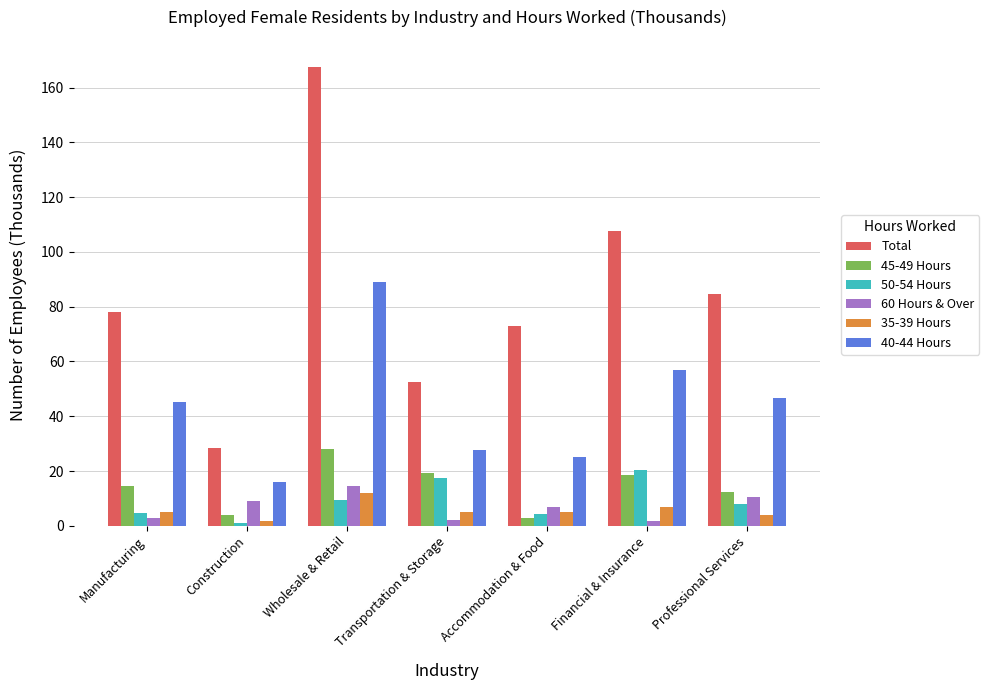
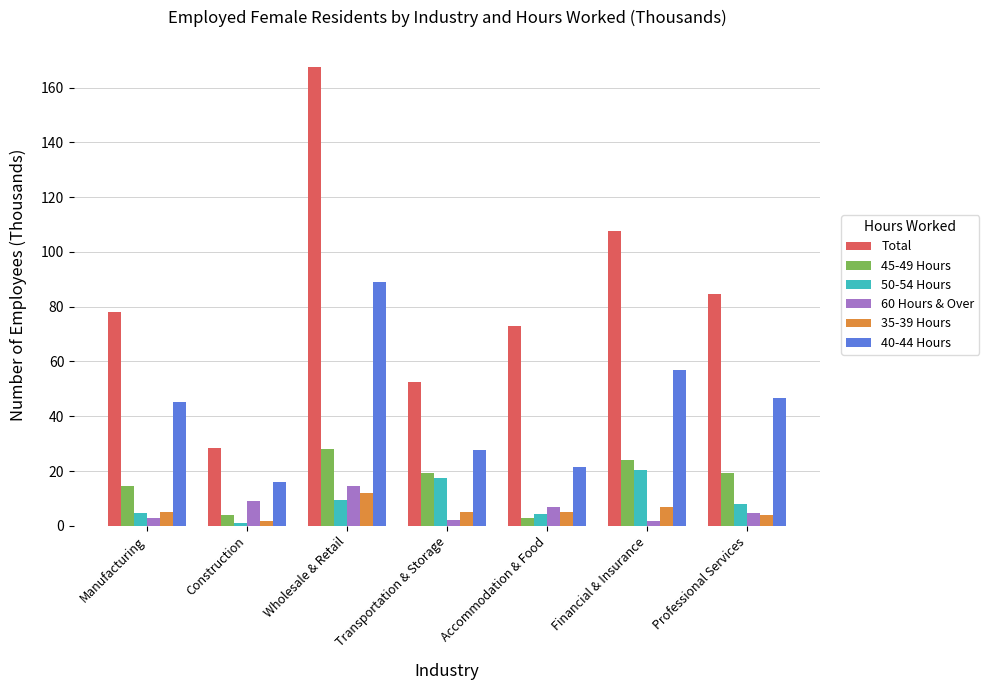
40-44 Hours, Accommodation & Food: 25 -> 22
45-49 Hours, Financial & Insurance: 19 -> 24
45-49 Hours, Professional Services: 12 -> 19
60 Hours & Over, Professional Services: 10 -> 5
